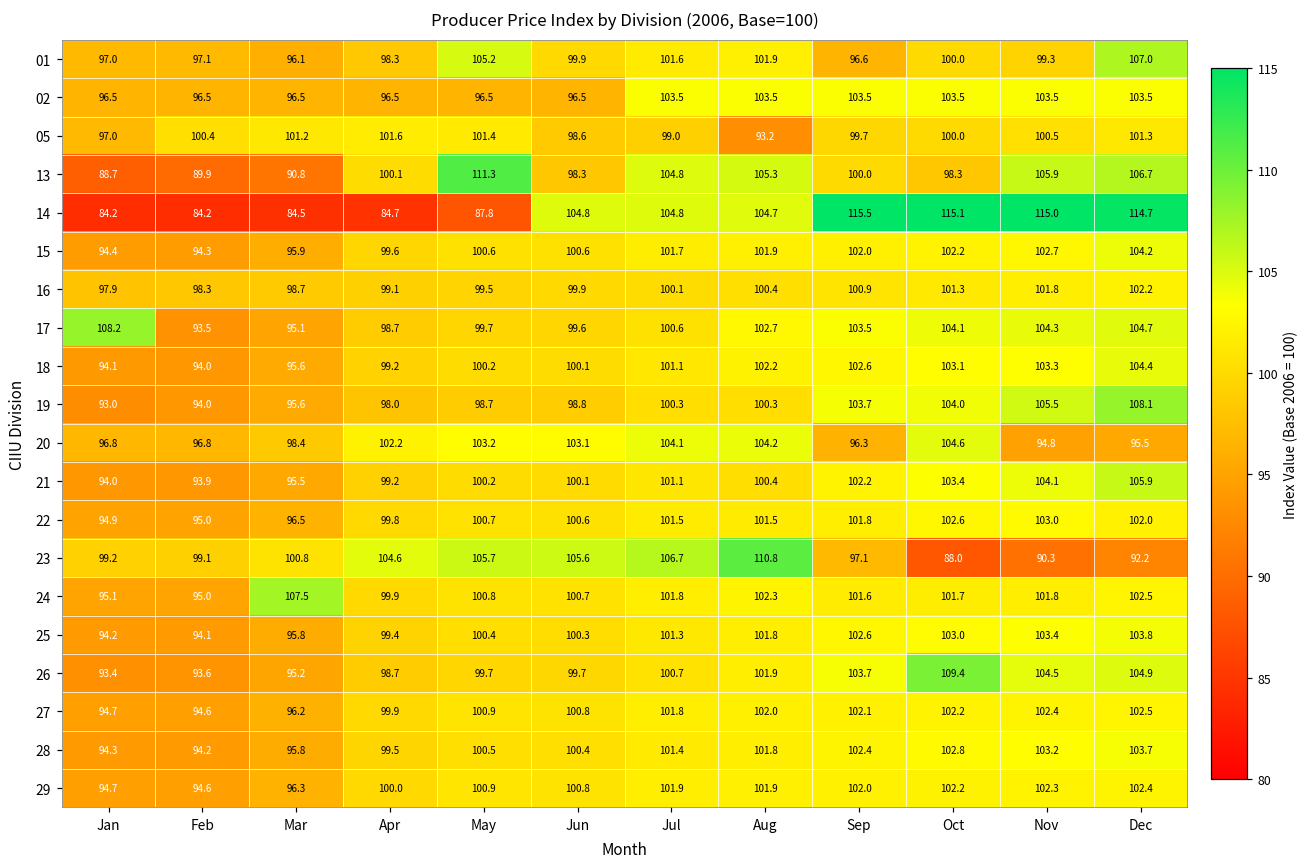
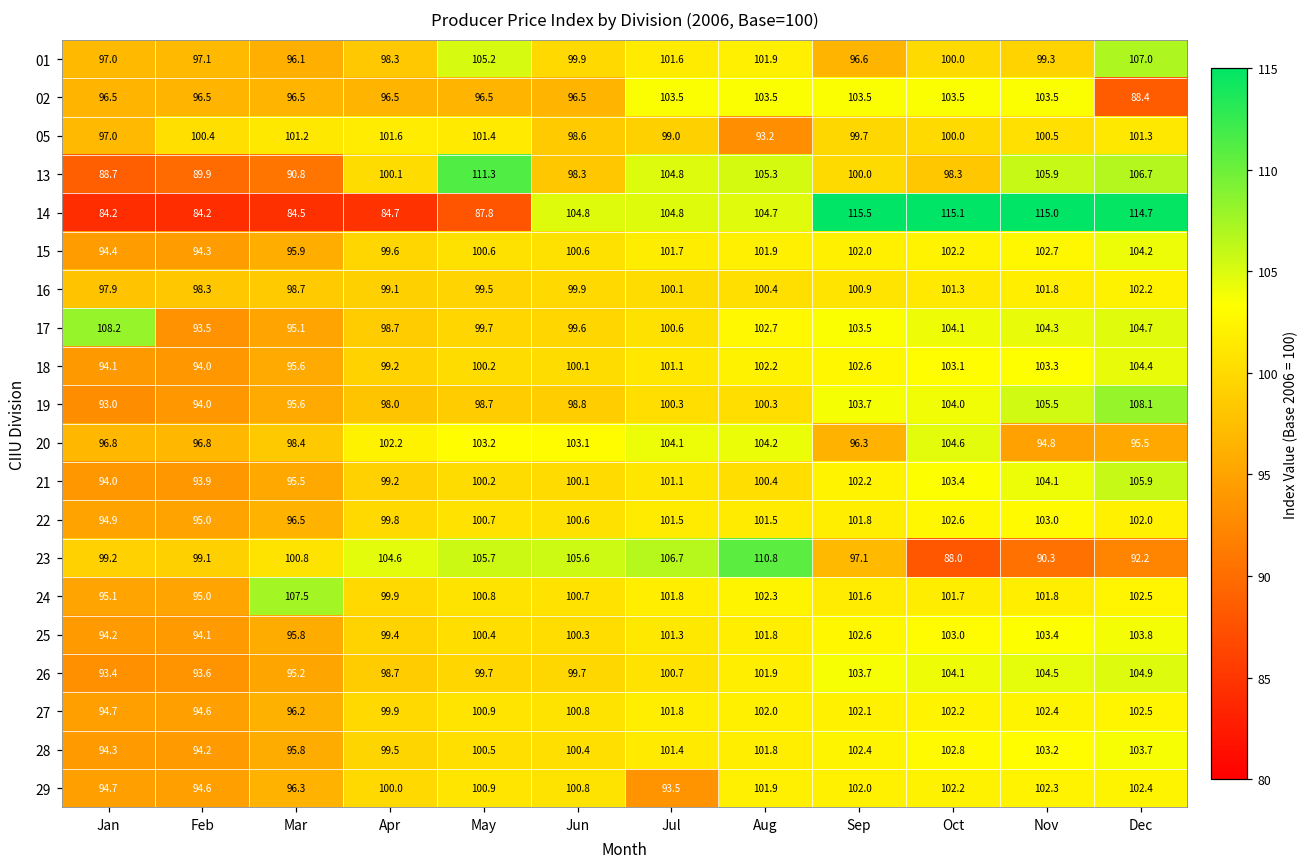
02, Dec: 103.5 -> 88.4
26, Oct: 109.4 -> 104.1
29, Jul: 101.9 -> 93.5
